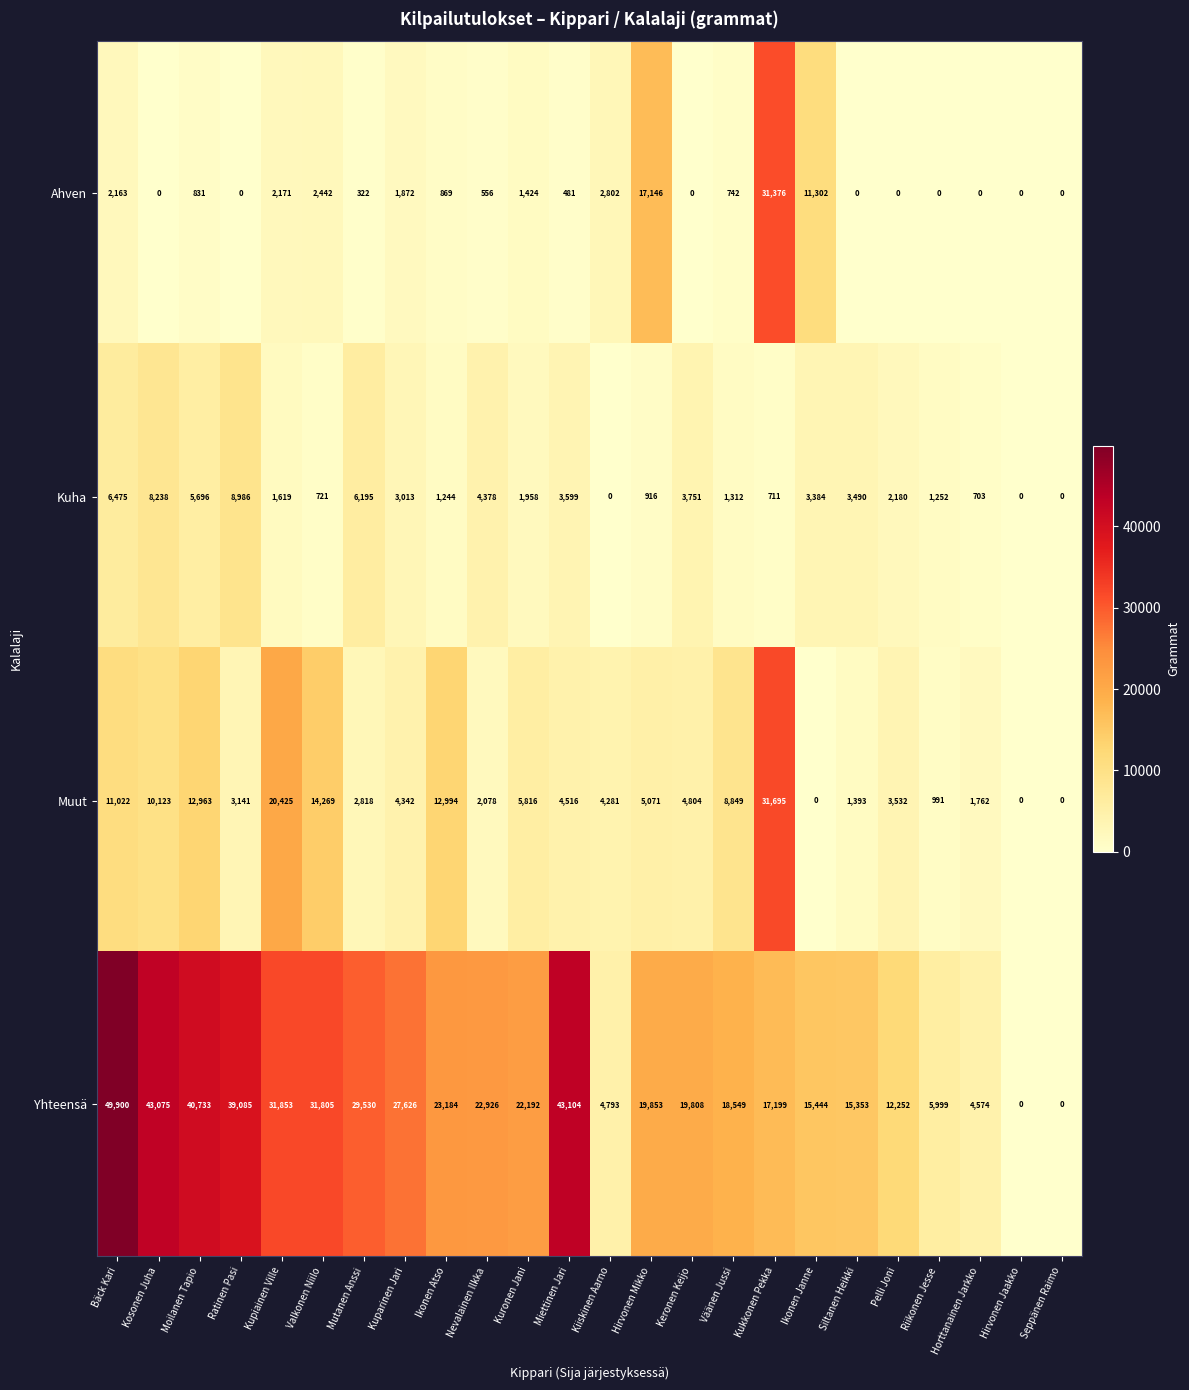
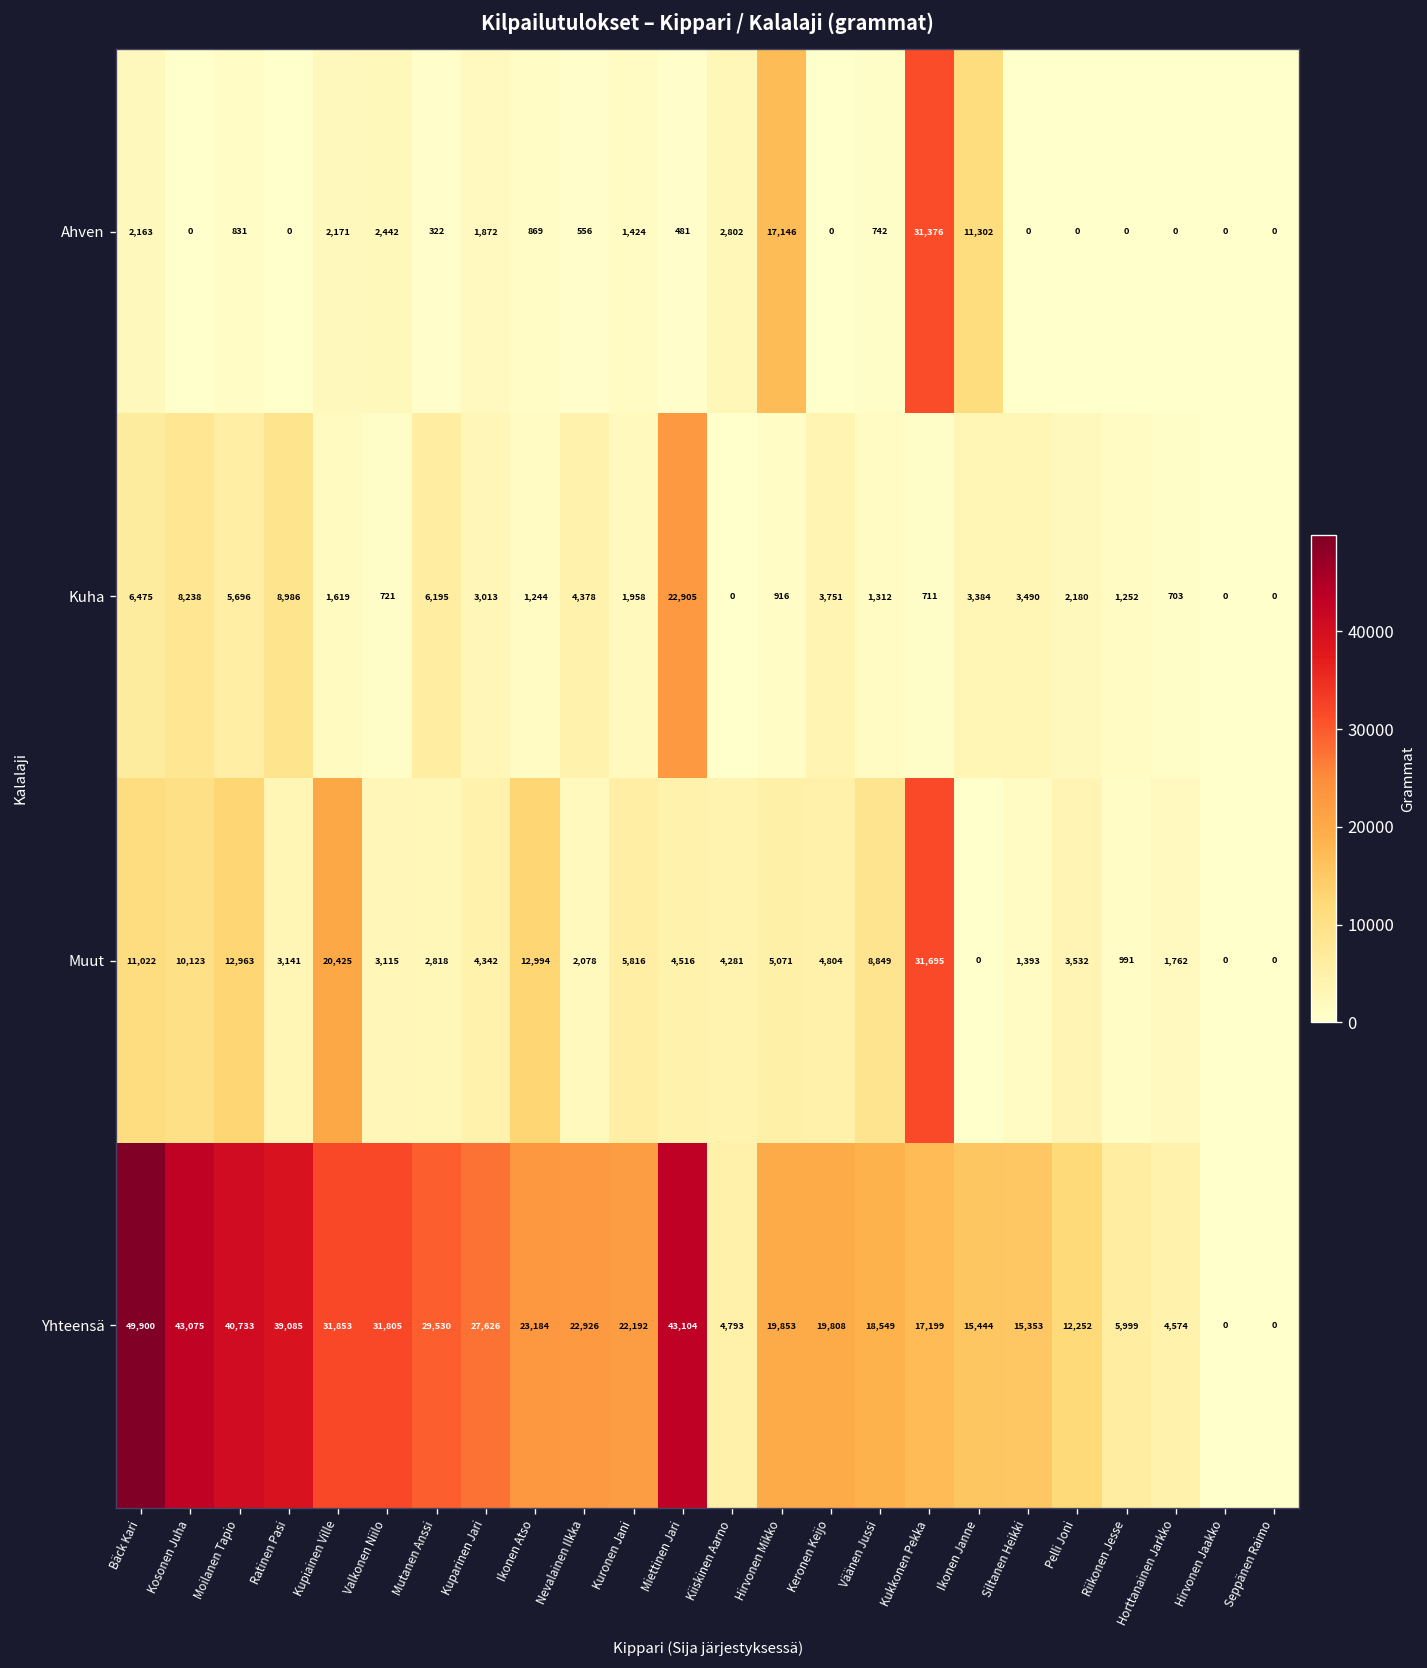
Kuha, Miettinen Jari: 3,599 -> 22,905
Muut, Valkonen Niilo: 14,269 -> 3,115
